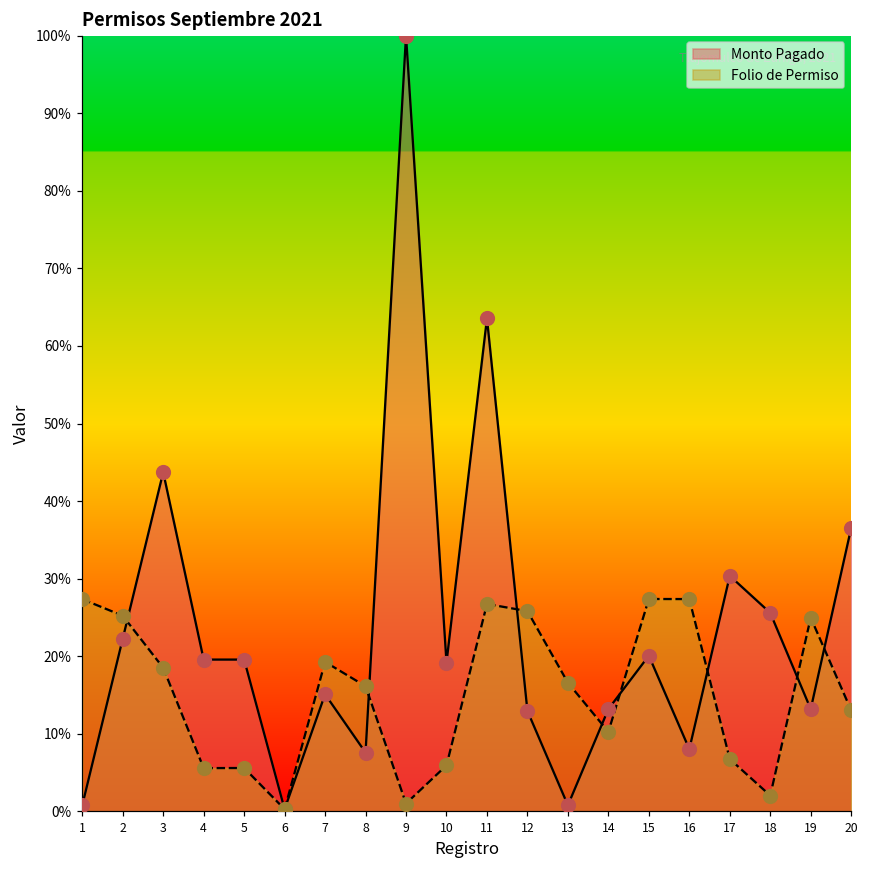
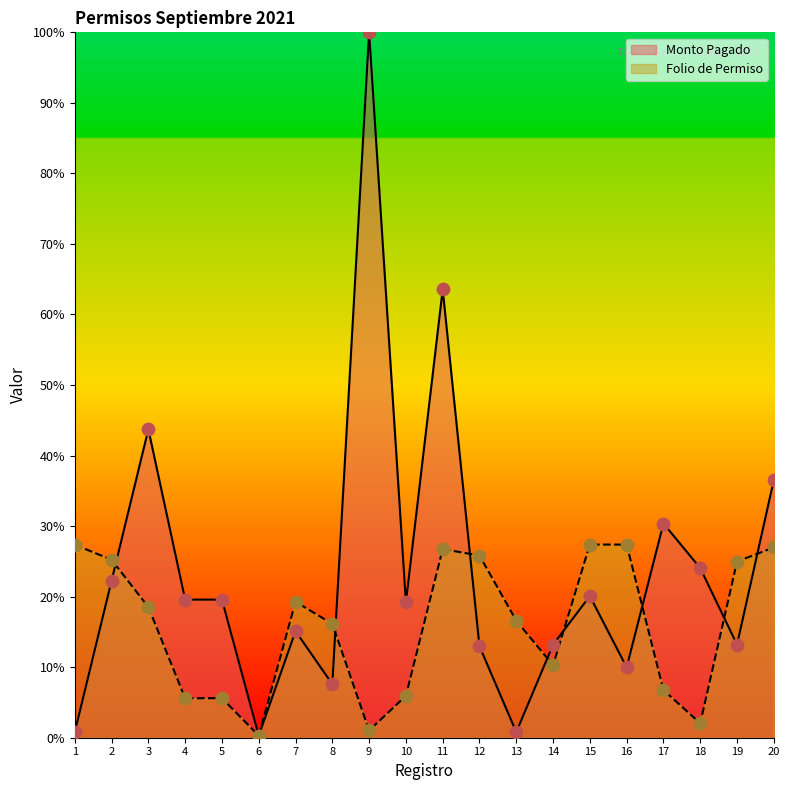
Monto Pagado, 16: 8% -> 10%
Monto Pagado, 18: 26% -> 24%
Folio de Permiso, 20: 13% -> 27%
